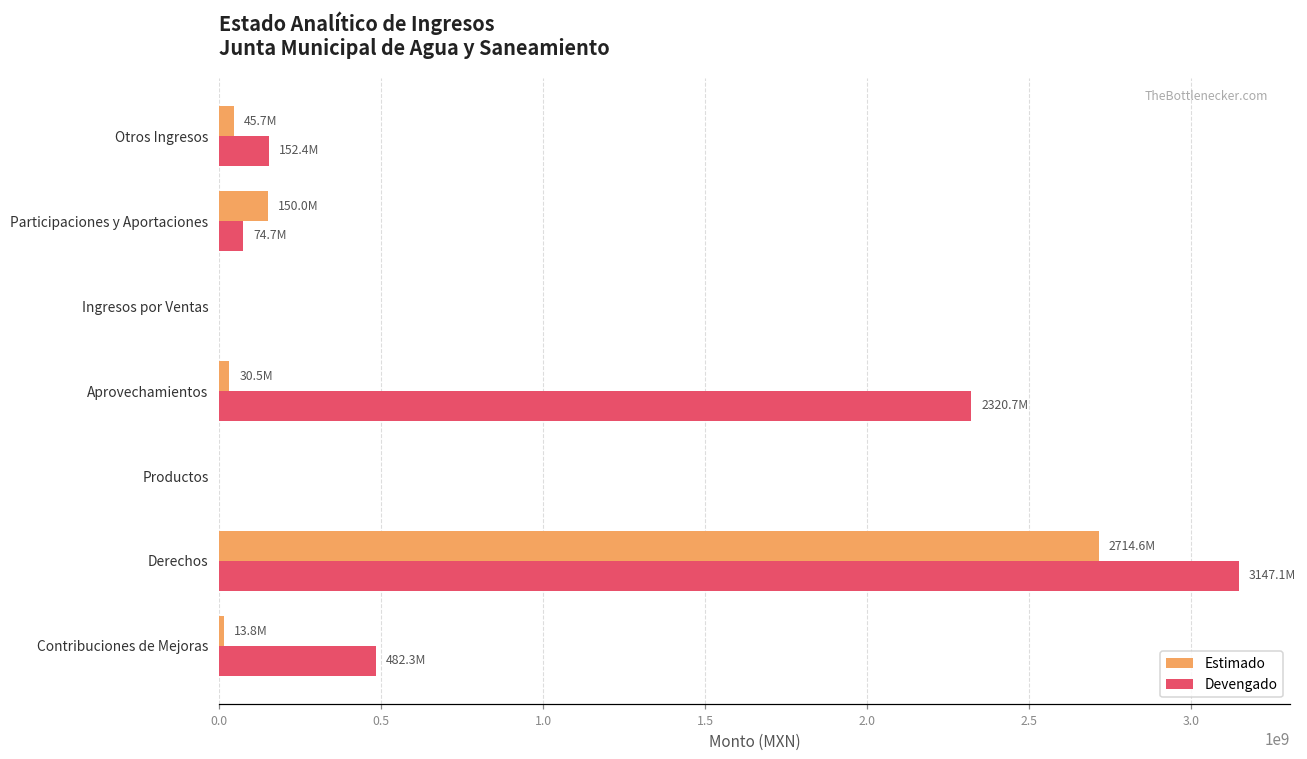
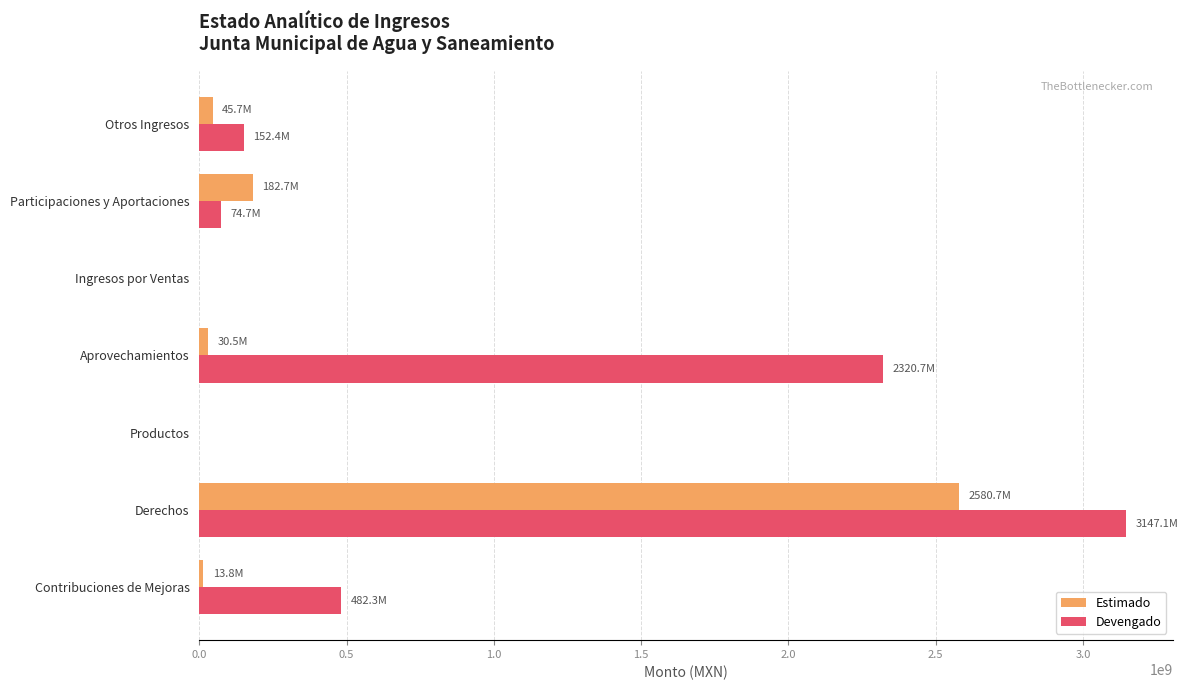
Estimado, Participaciones y Aportaciones: 150.0M -> 182.7M
Estimado, Derechos: 2714.6M -> 2580.7M
